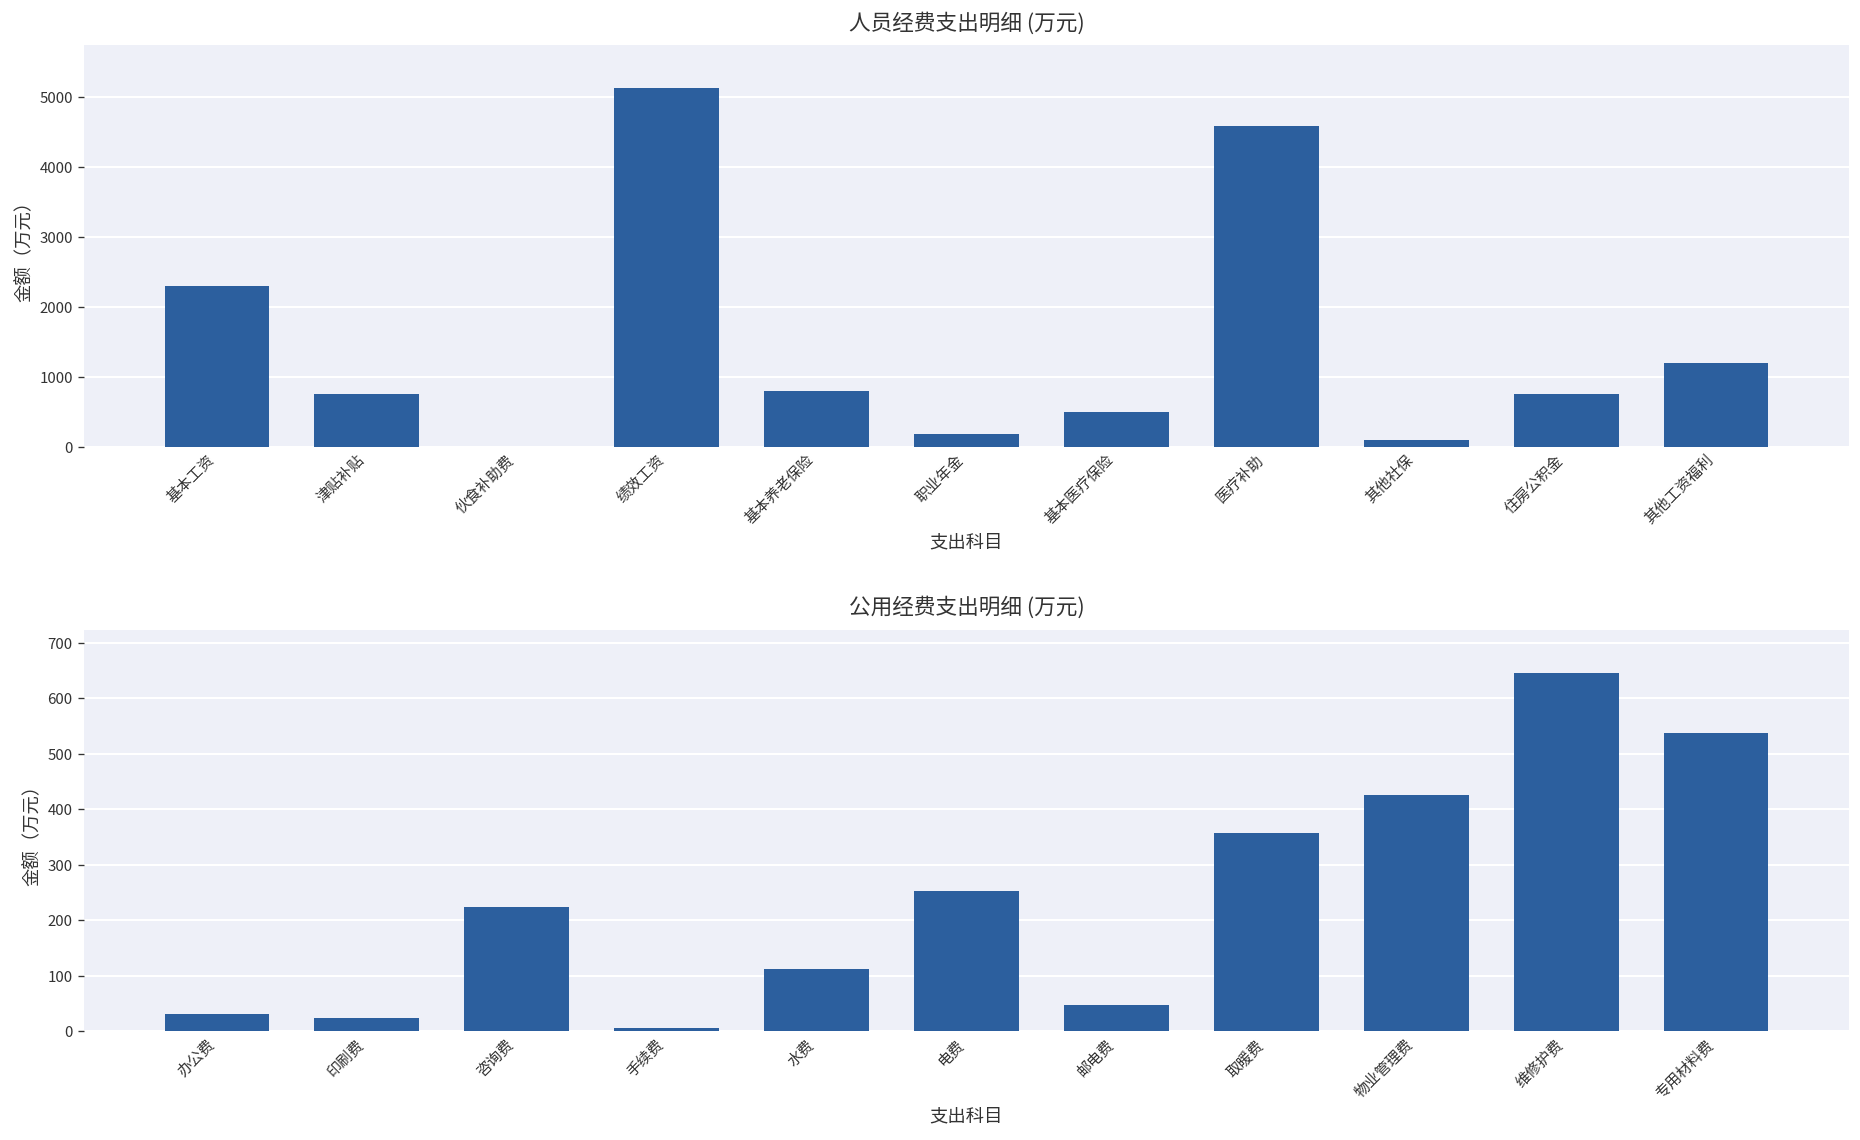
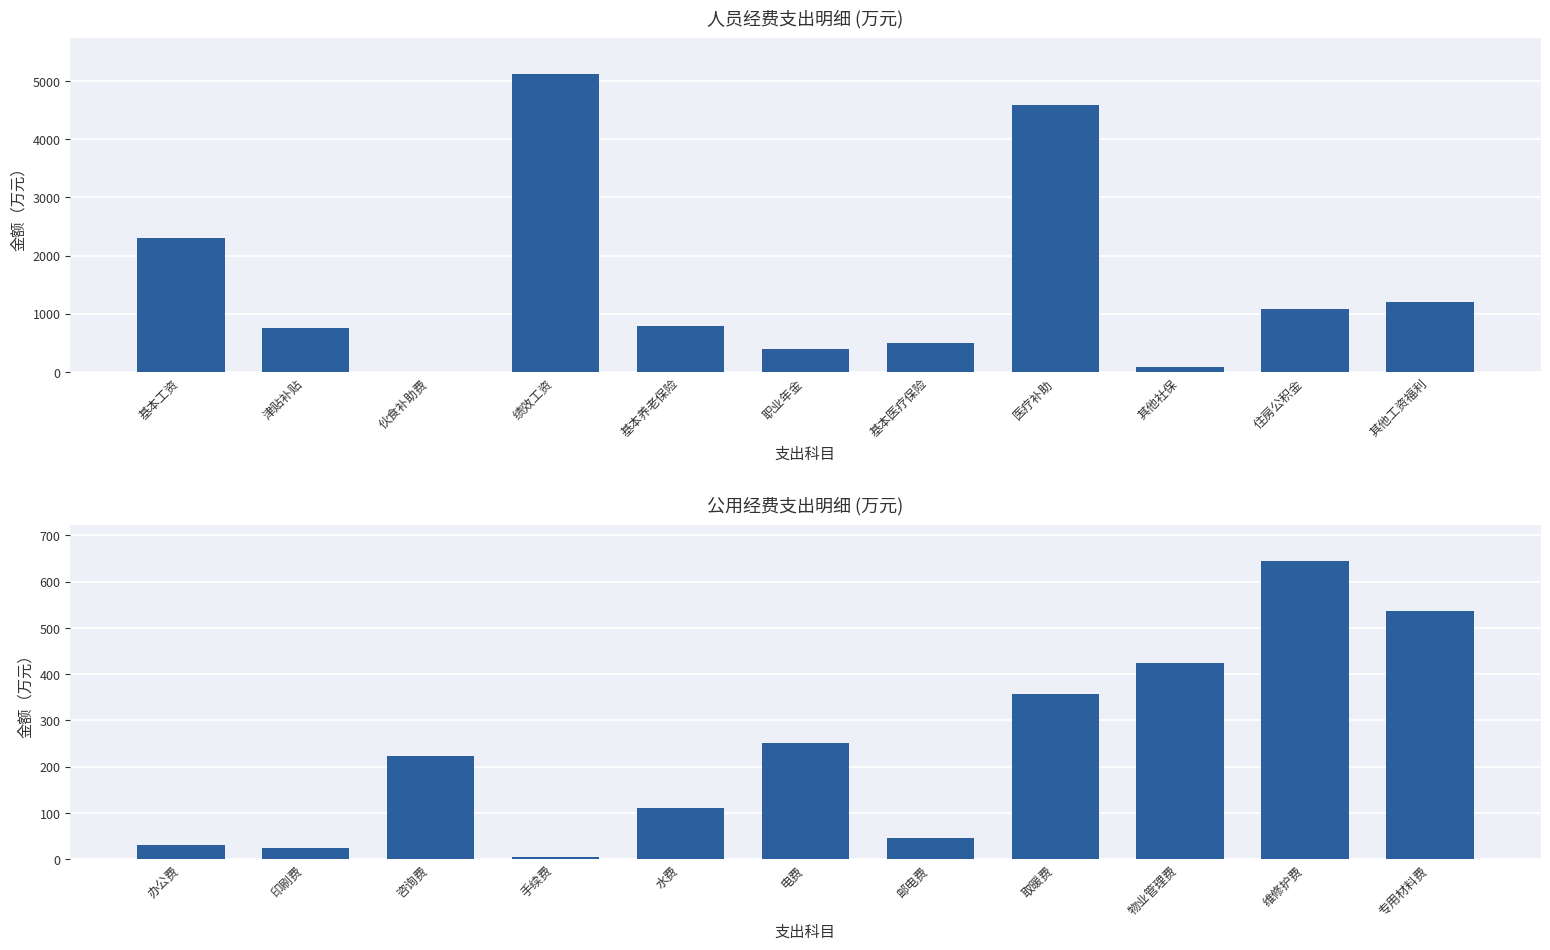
人员经费支出明细 (万元), 职业年金: 200 -> 400
人员经费支出明细 (万元), 住房公积金: 800 -> 1100
